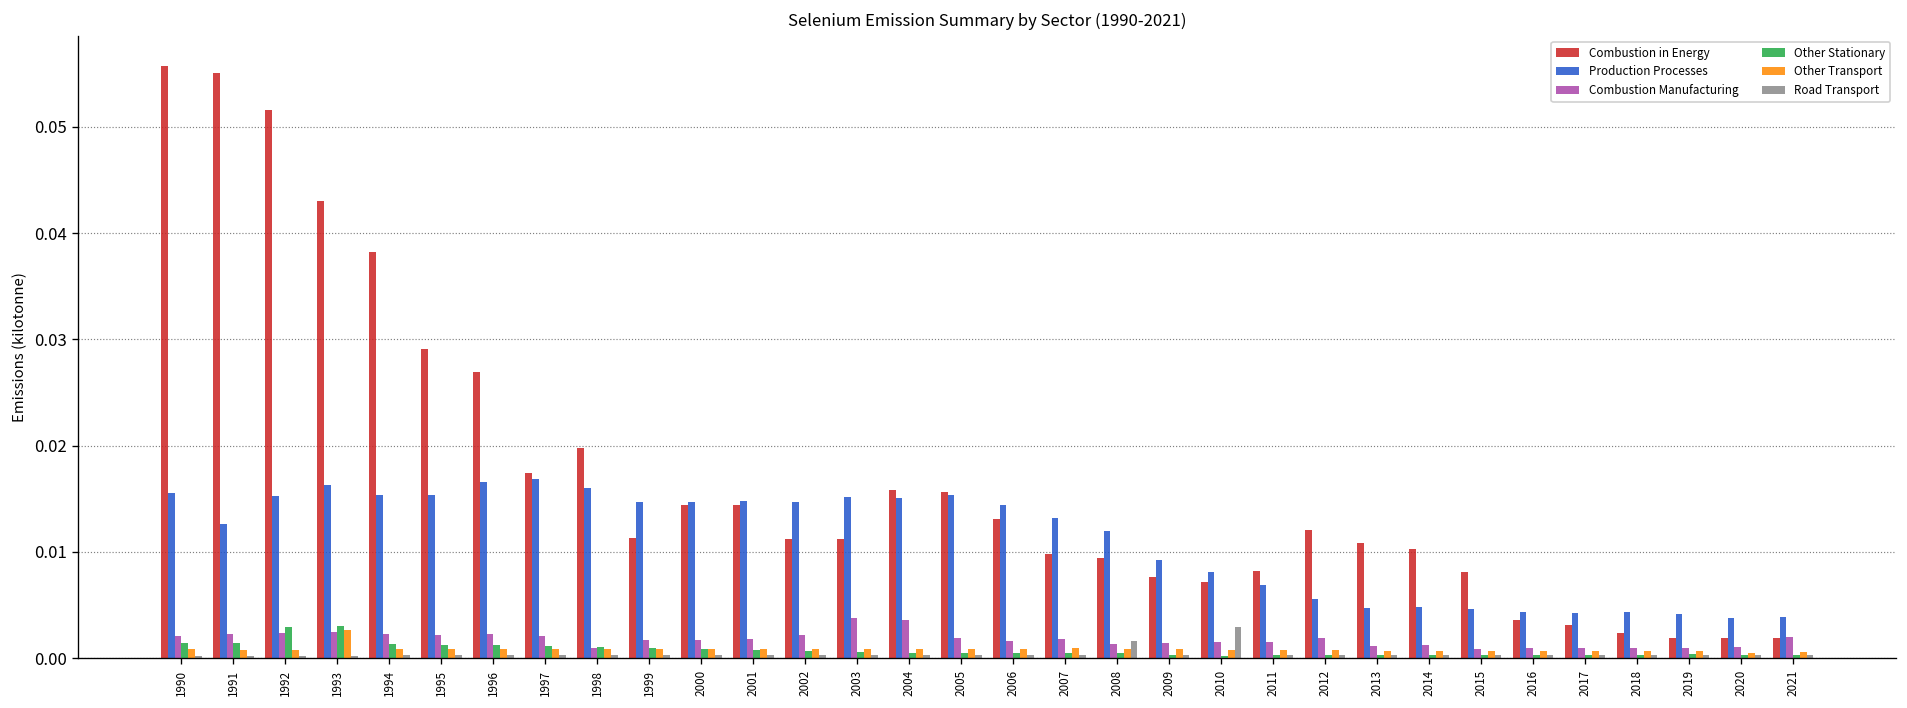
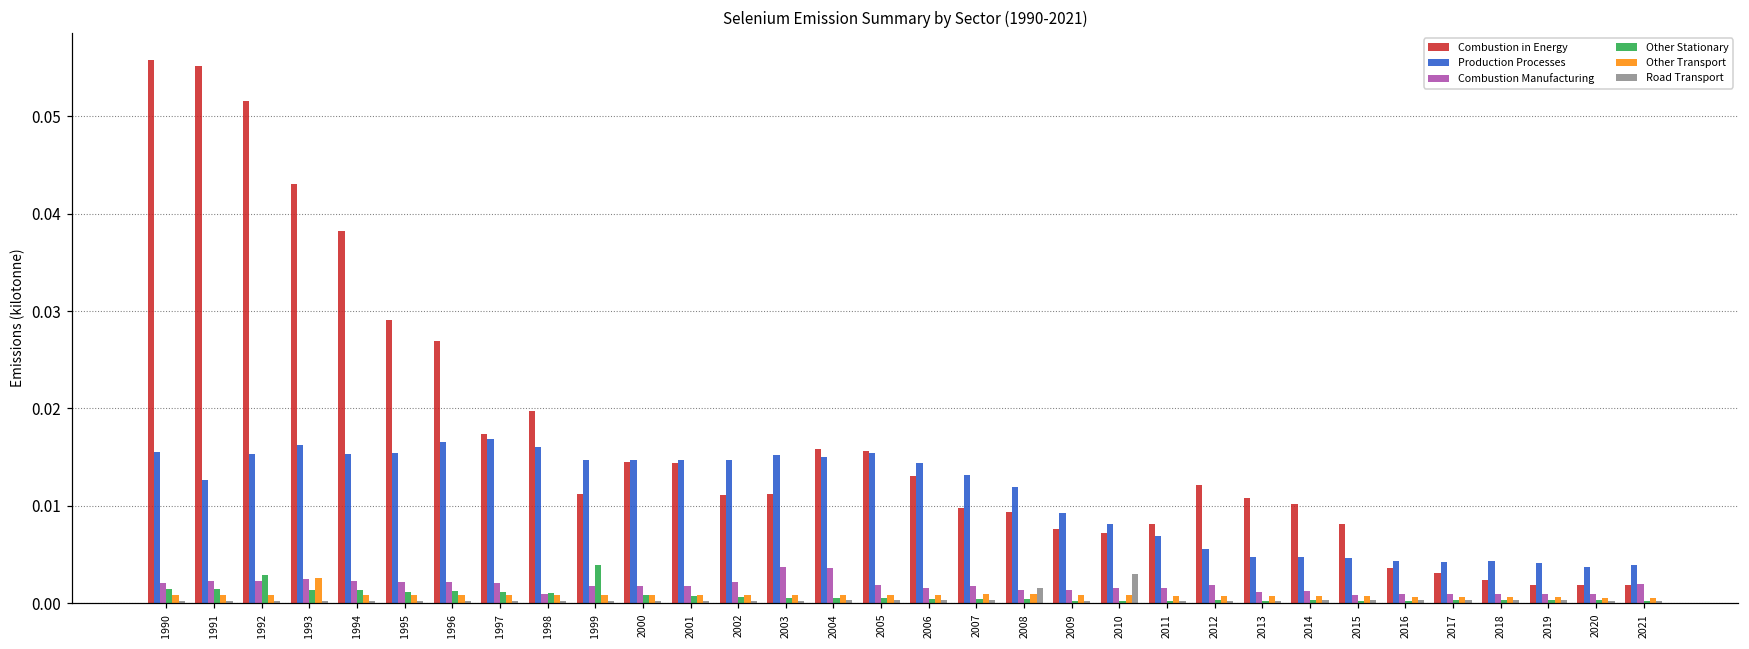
Other Stationary, 1993: 0.003 -> 0.001
Other Stationary, 1999: 0.001 -> 0.004
